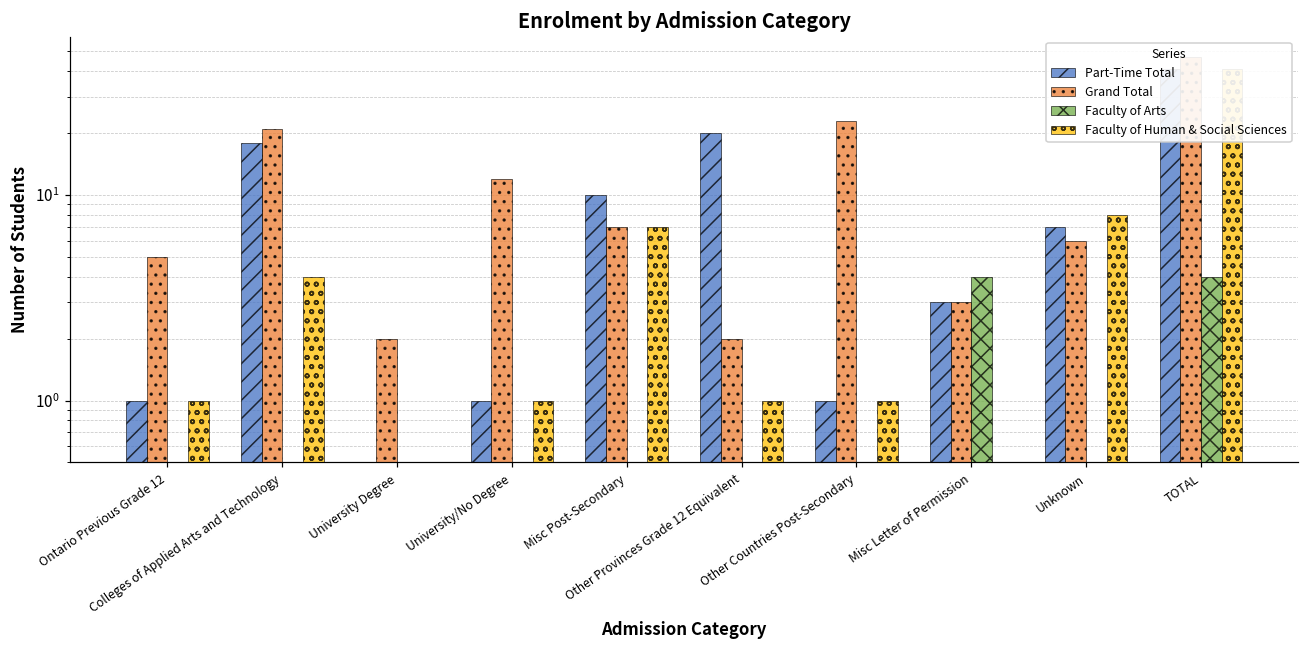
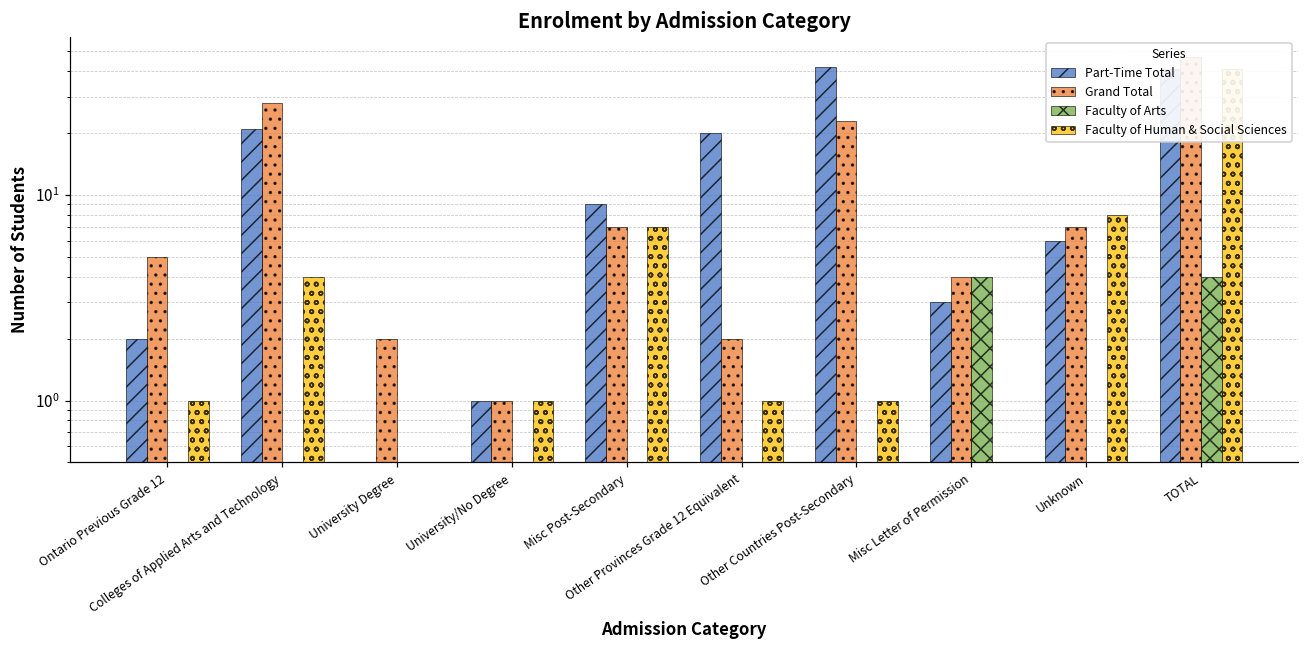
Part-Time Total, Ontario Previous Grade 12: 1 -> 2
Part-Time Total, Colleges of Applied Arts and Technology: 18 -> 21
Grand Total, Colleges of Applied Arts and Technology: 21 -> 28
Grand Total, University/No Degree: 12 -> 1
Part-Time Total, Misc Post-Secondary: 10 -> 9
Part-Time Total, Other Countries Post-Secondary: 1 -> 42
Grand Total, Misc Letter of Permission: 3 -> 4
Part-Time Total, Unknown: 7 -> 6
Grand Total, Unknown: 6 -> 7
